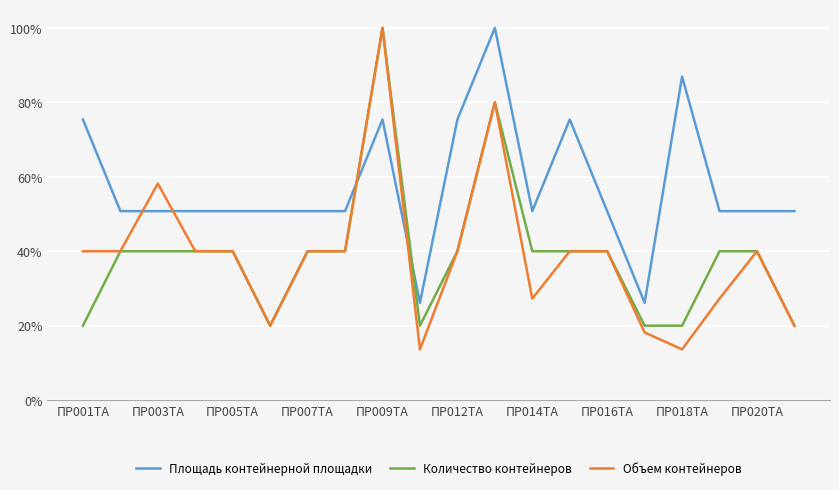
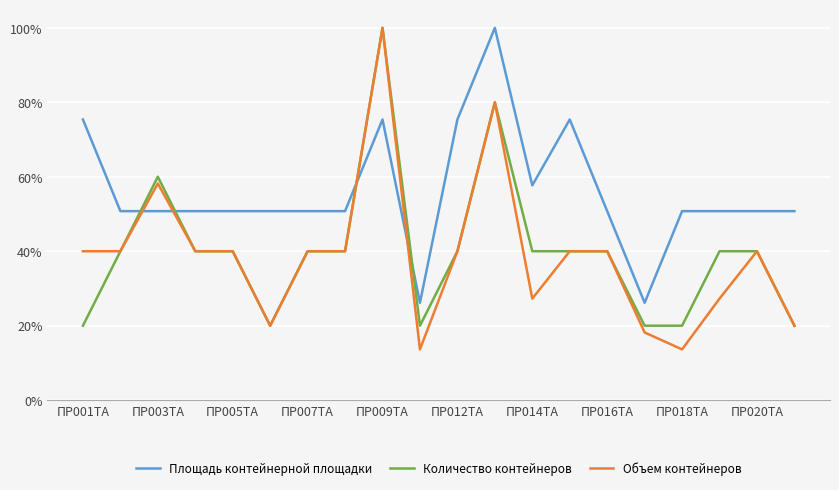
Количество контейнеров, ПР003ТА: 40% -> 60%
Площадь контейнерной площадки, ПР014ТА: 51% -> 58%
Площадь контейнерной площадки, ПР018ТА: 87% -> 51%
